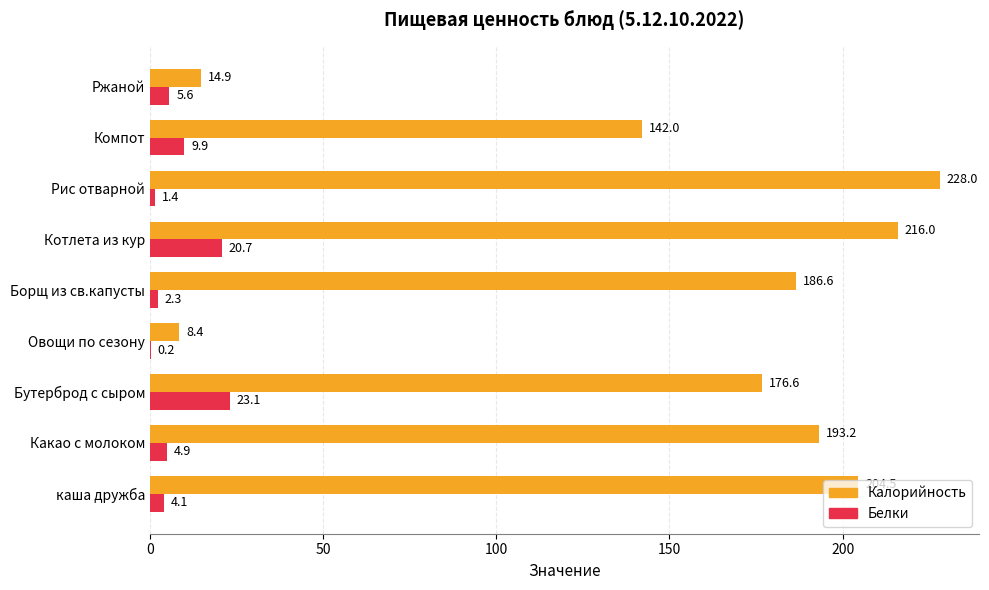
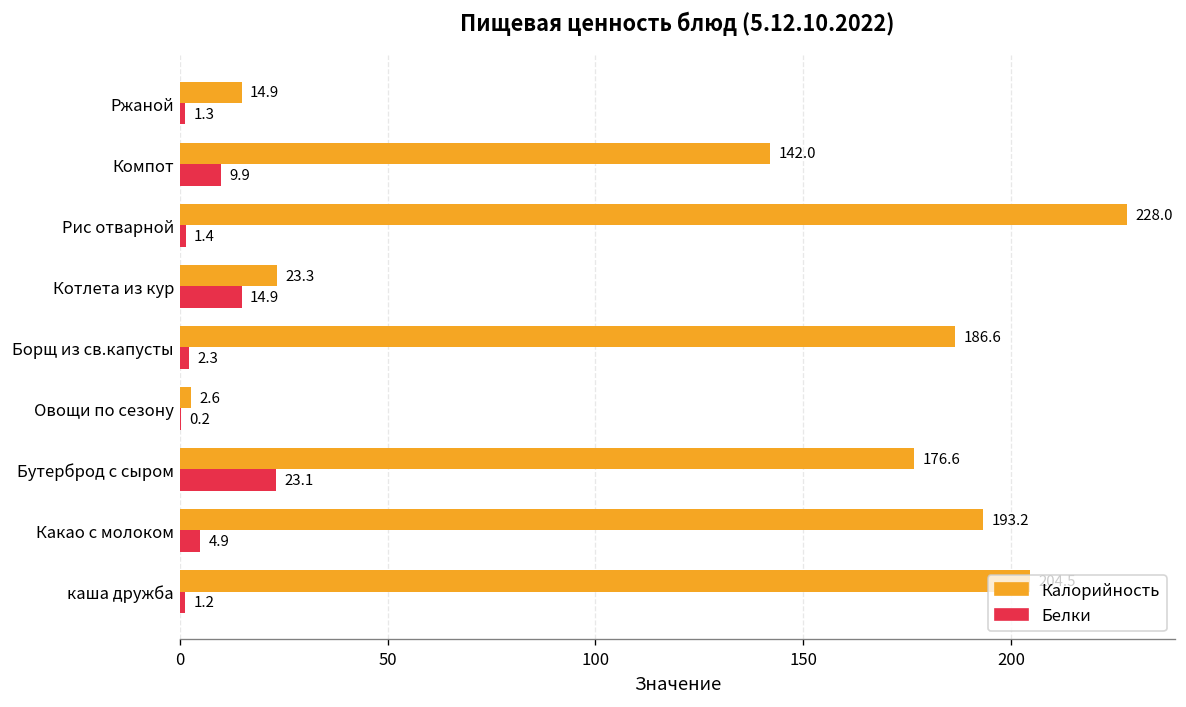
Белки, Ржаной: 5.6 -> 1.3
Калорийность, Котлета из кур: 216.0 -> 23.3
Белки, Котлета из кур: 20.7 -> 14.9
Калорийность, Овощи по сезону: 8.4 -> 2.6
Белки, каша дружба: 4.1 -> 1.2
